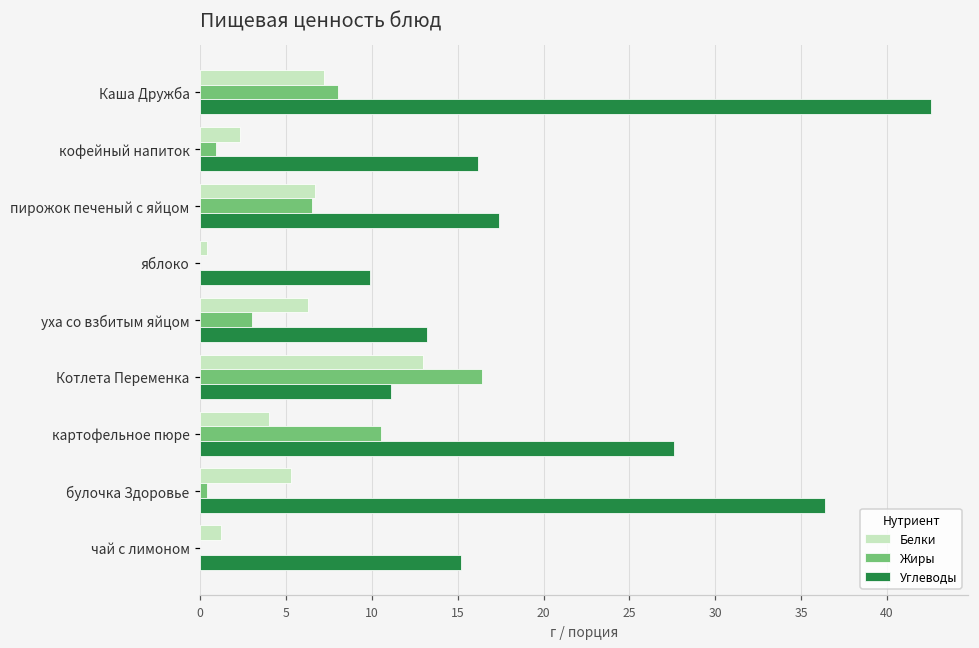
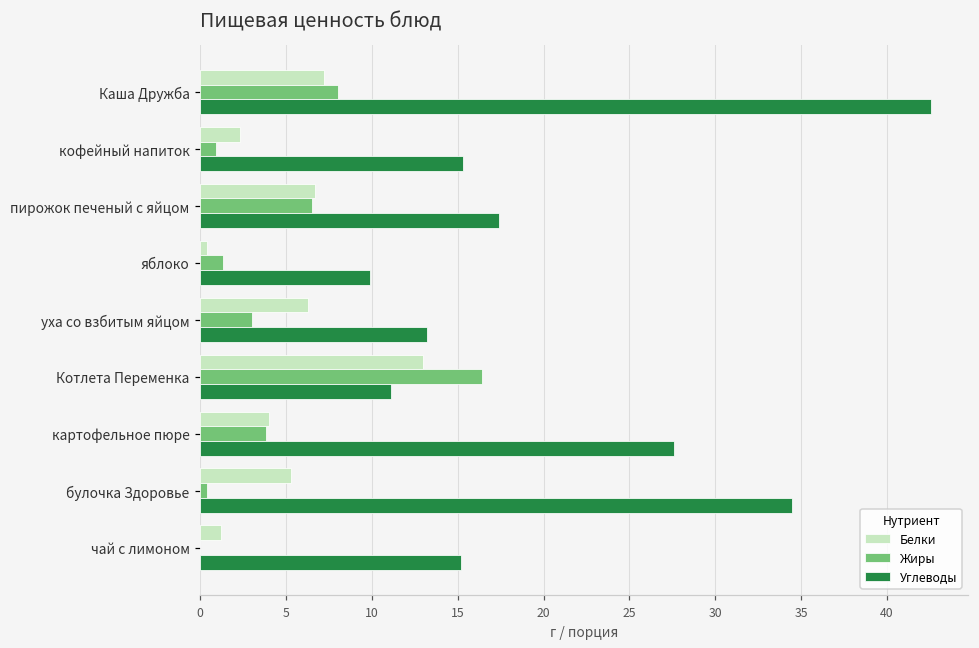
Углеводы, кофейный напиток: 16.2 -> 15.3
Жиры, яблоко: 0.0 -> 1.3
Жиры, картофельное пюре: 10.5 -> 3.8
Углеводы, булочка Здоровье: 36.4 -> 34.5
